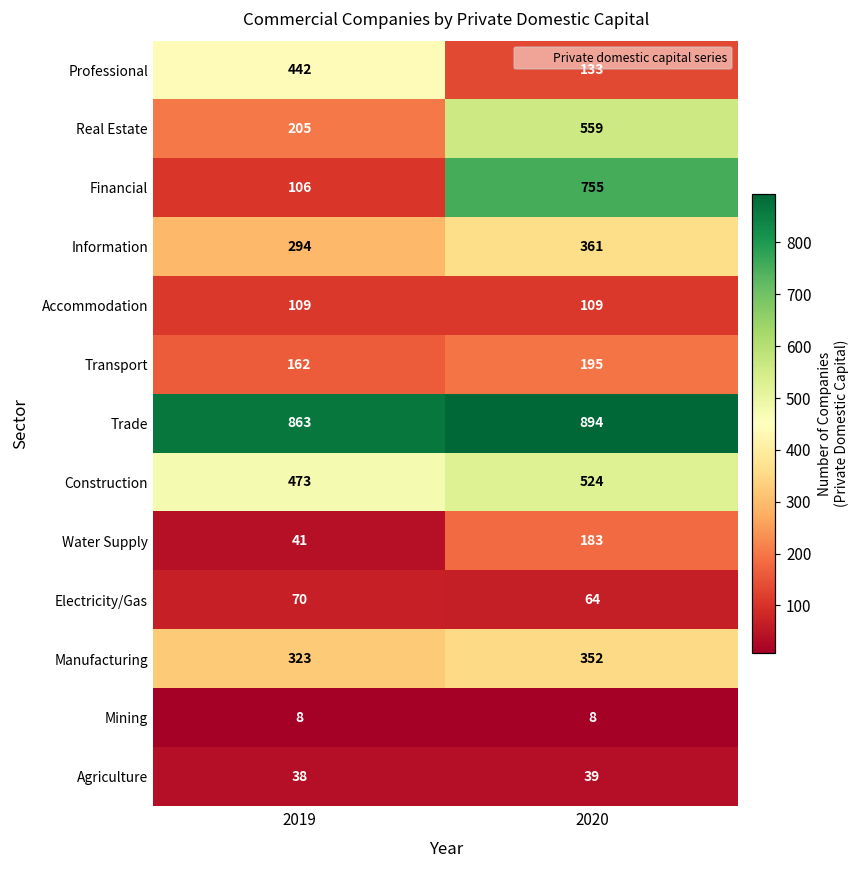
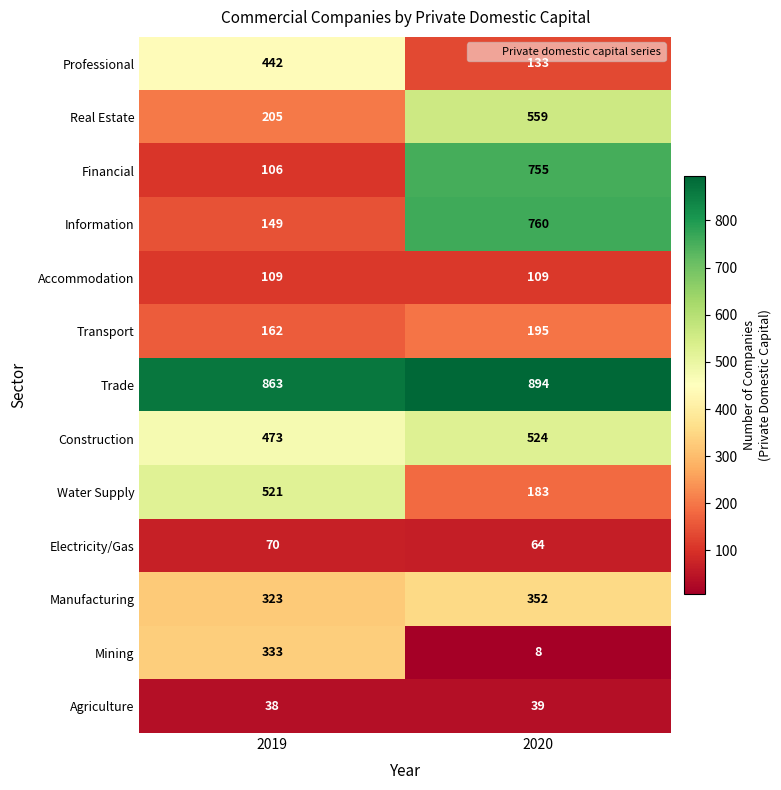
Information, 2019: 294 -> 149
Information, 2020: 361 -> 760
Water Supply, 2019: 41 -> 521
Mining, 2019: 8 -> 333
